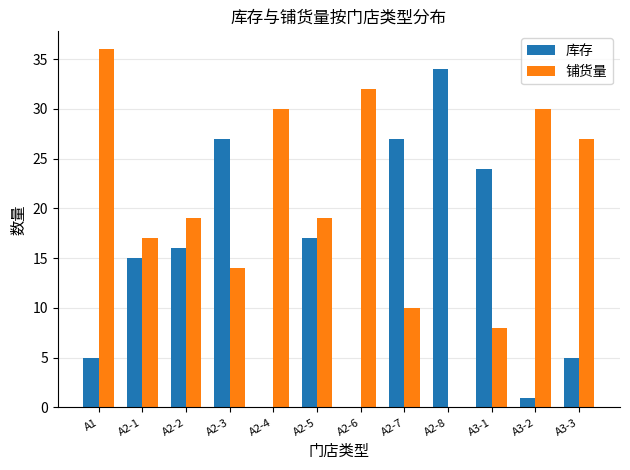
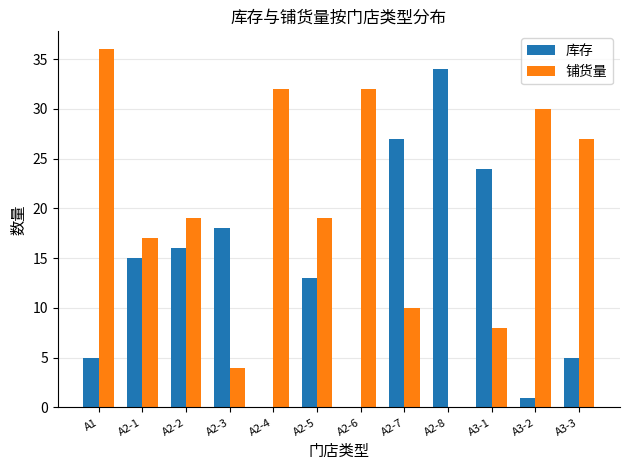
库存, A2-3: 27 -> 18
铺货量, A2-3: 14 -> 4
铺货量, A2-4: 30 -> 32
库存, A2-5: 17 -> 13
